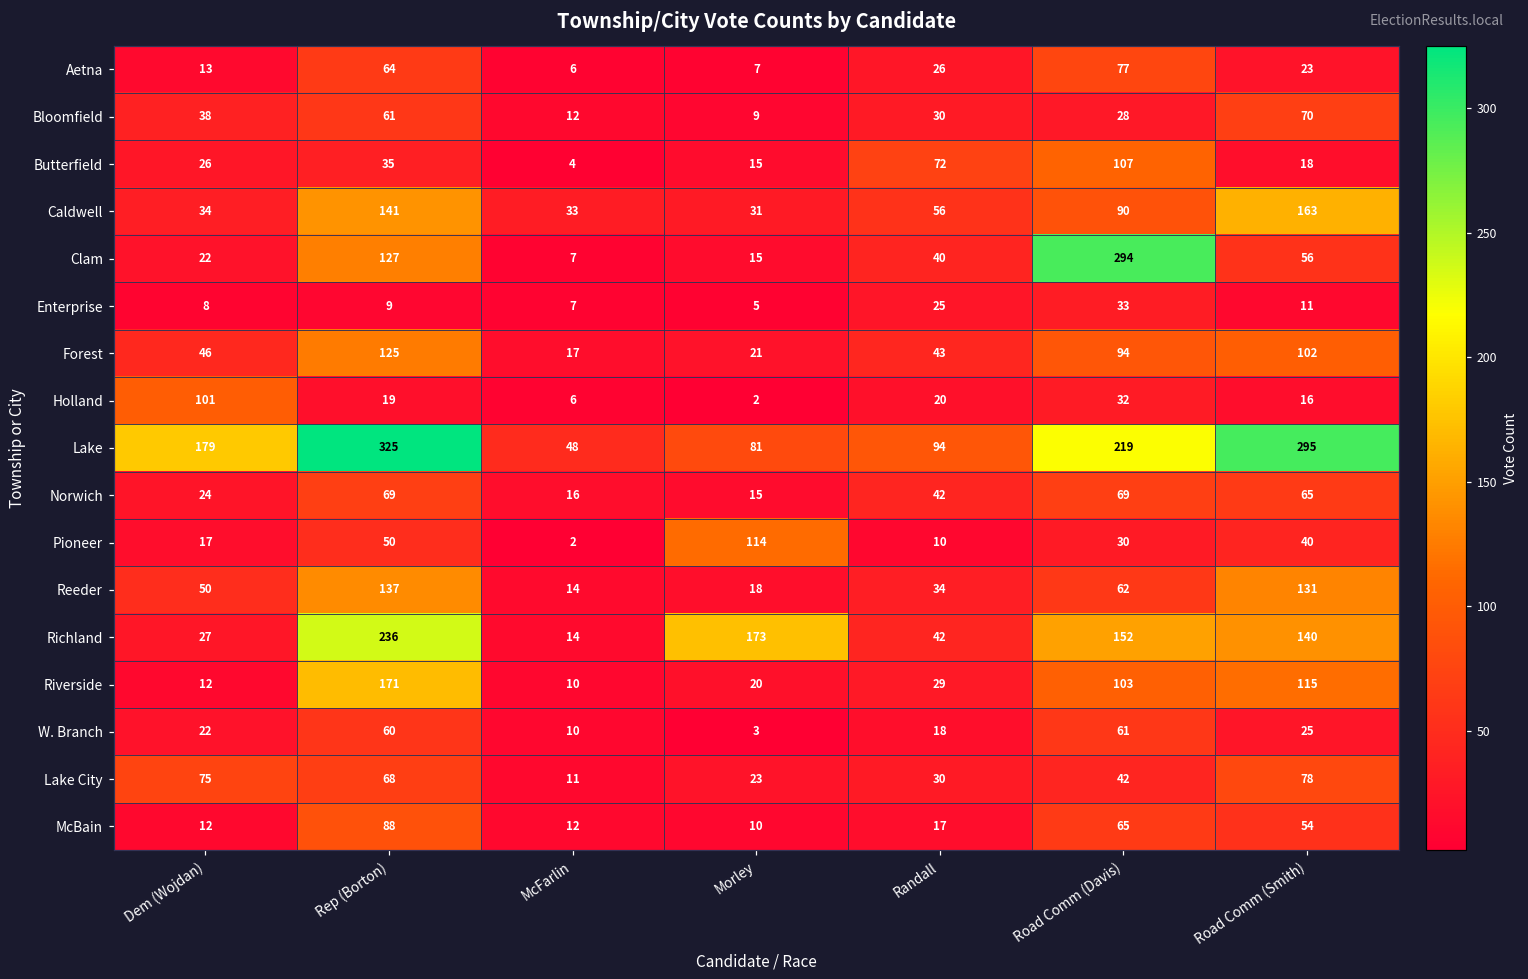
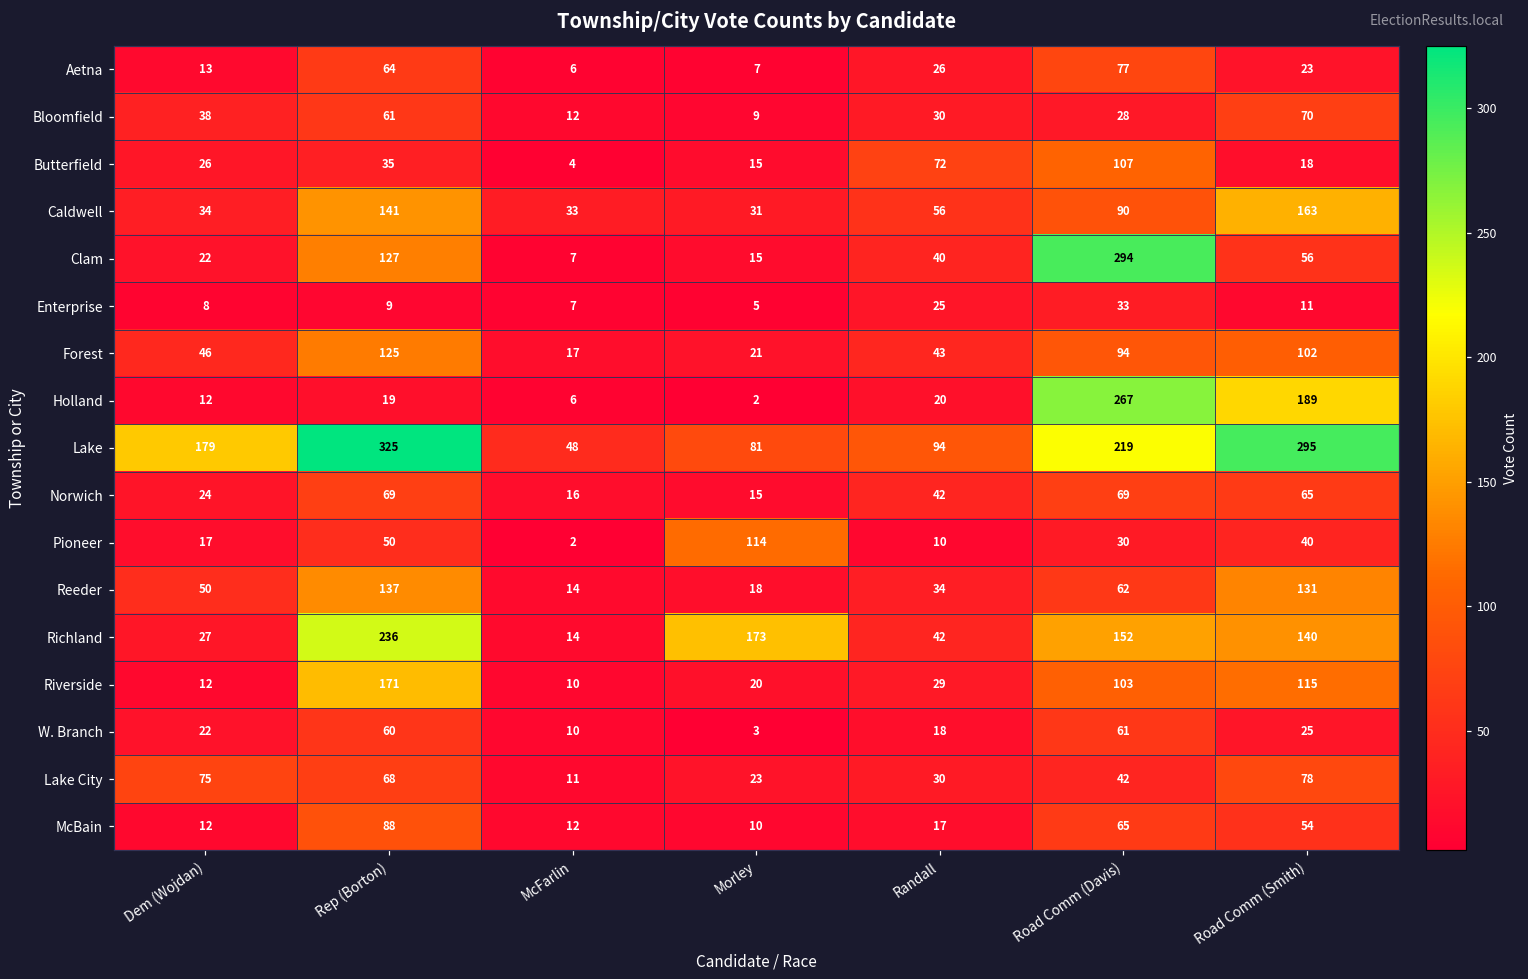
Holland, Dem (Wojdan): 101 -> 12
Holland, Road Comm (Davis): 32 -> 267
Holland, Road Comm (Smith): 16 -> 189
